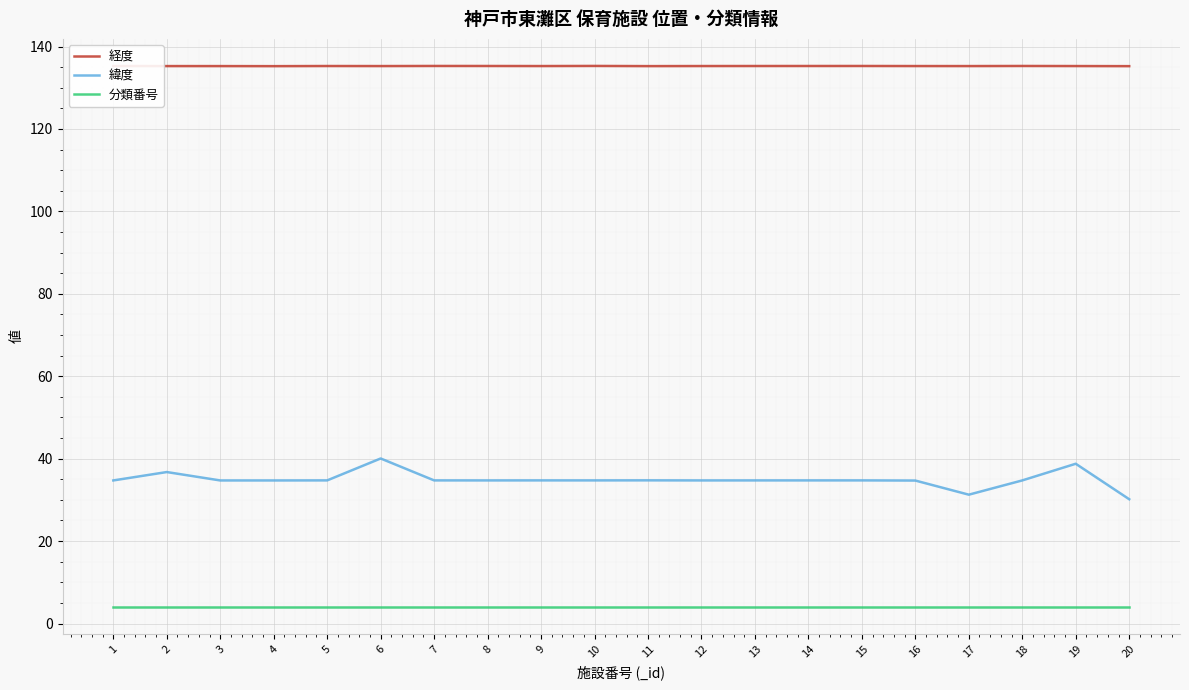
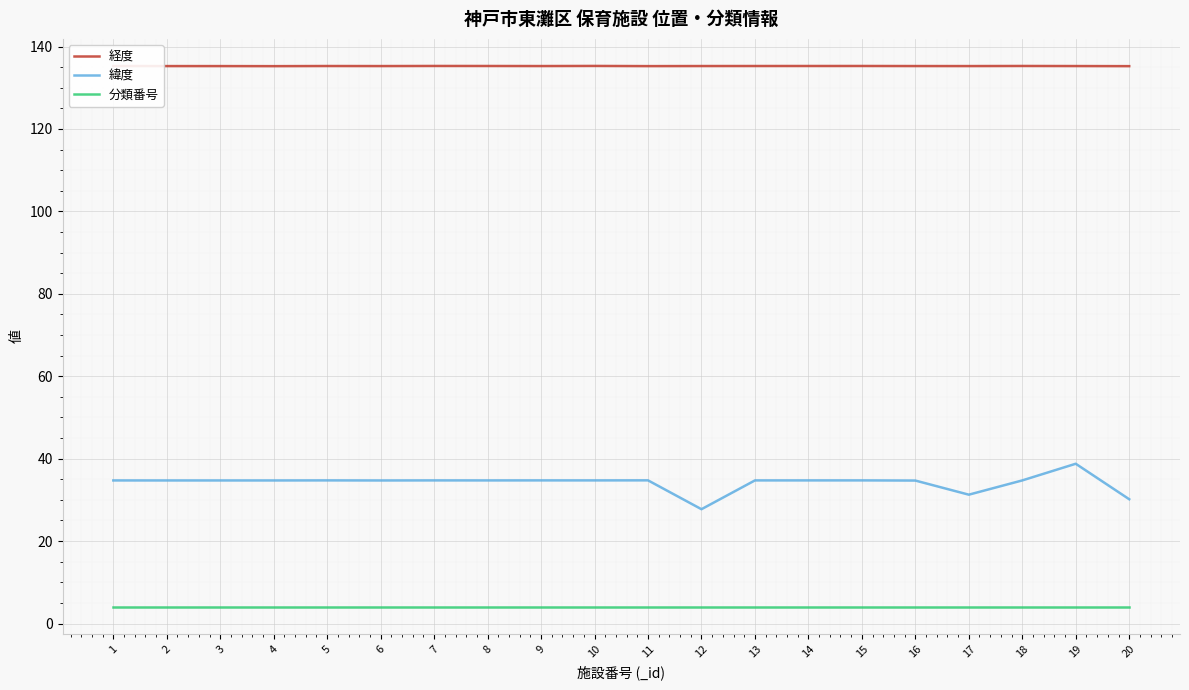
緯度, 2: 37 -> 35
緯度, 6: 40 -> 35
緯度, 12: 35 -> 28
